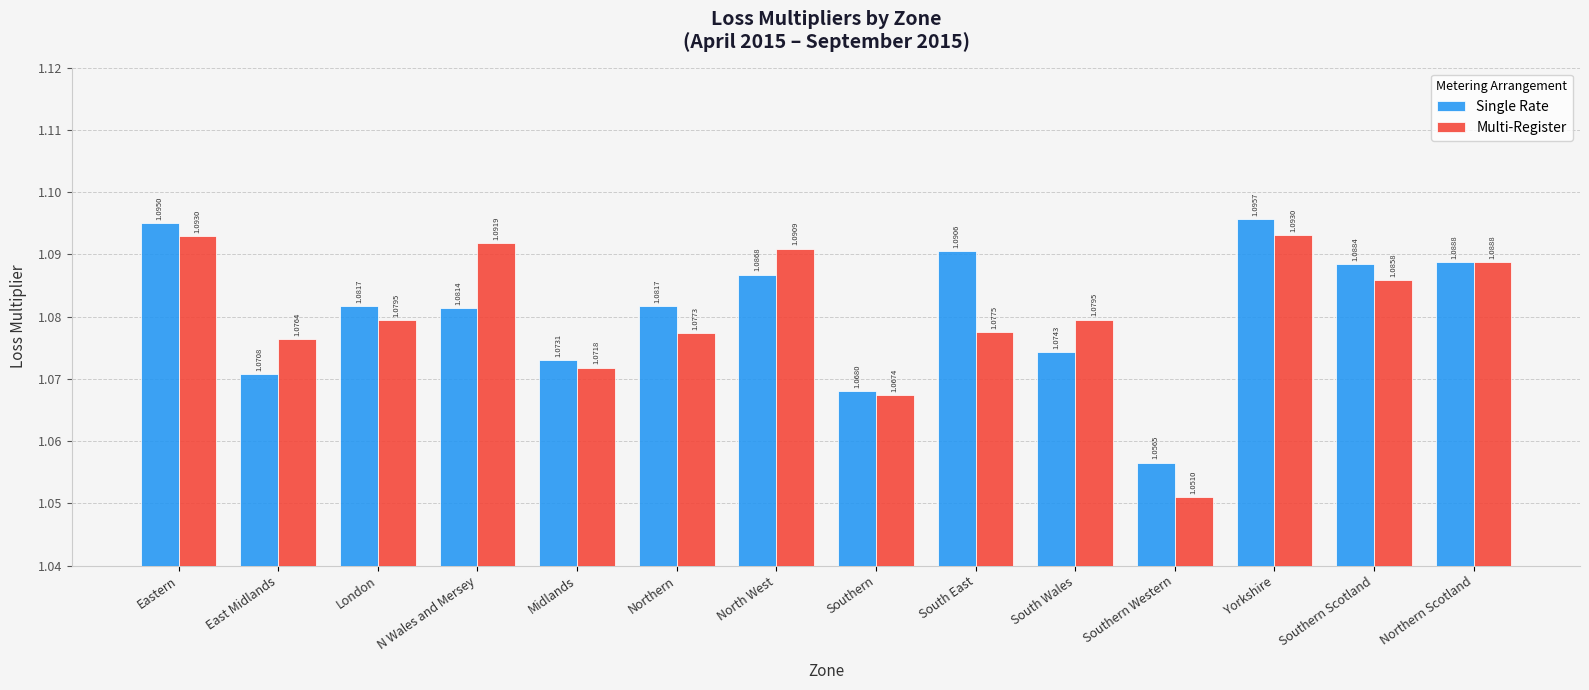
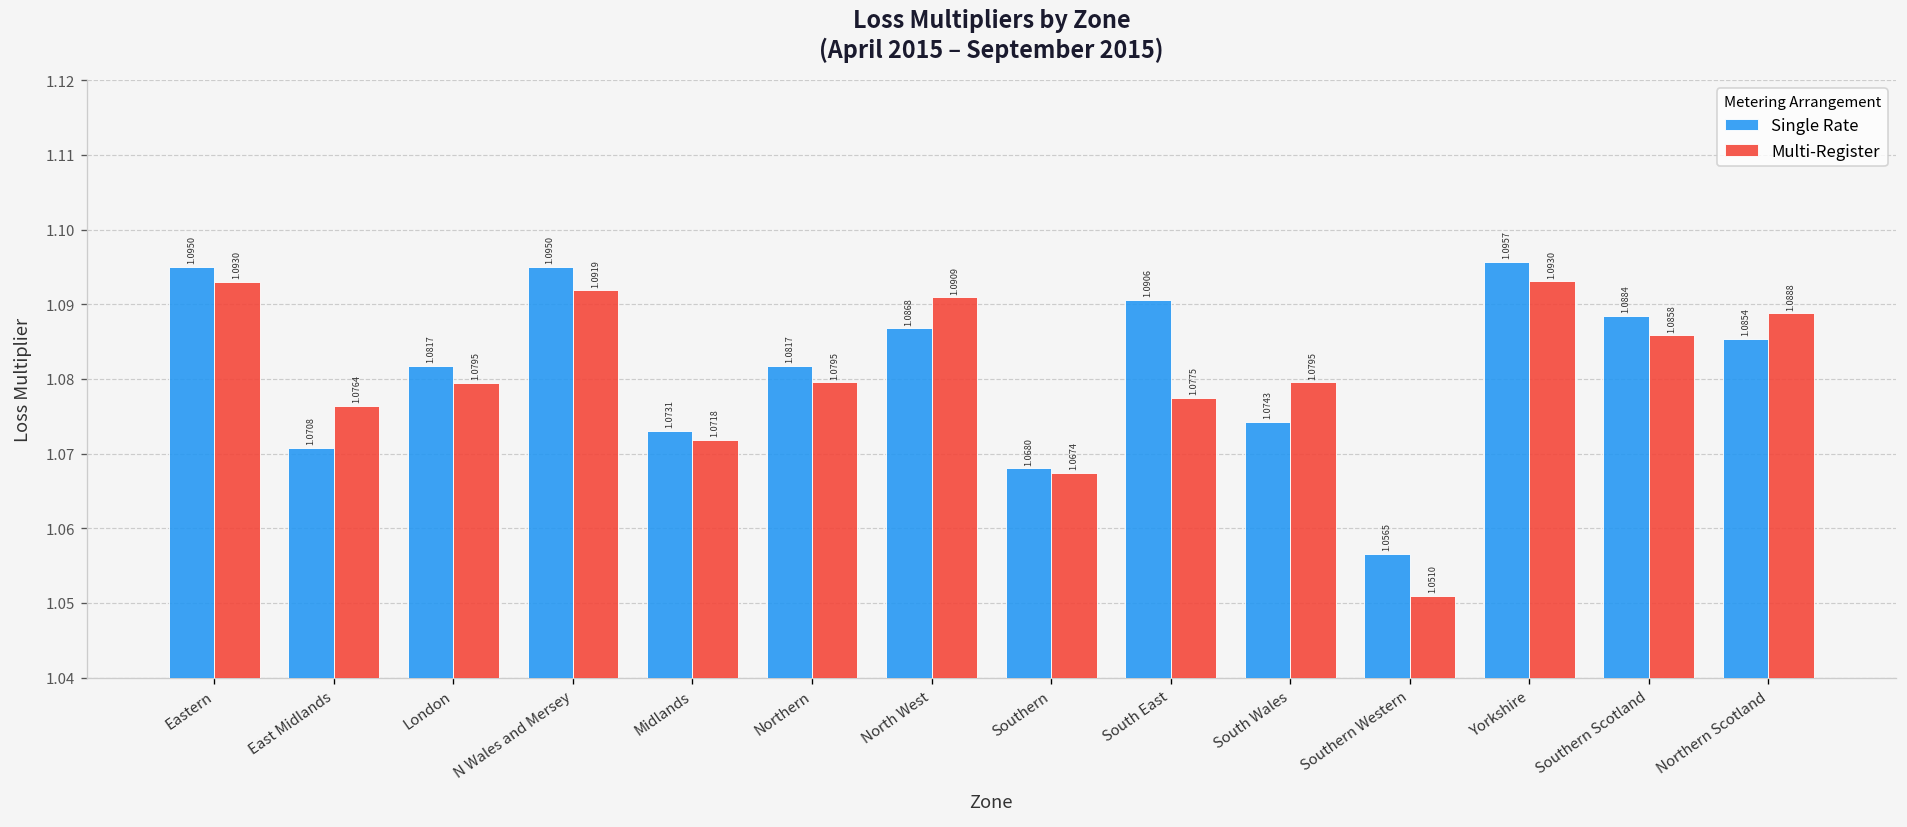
Single Rate, N Wales and Mersey: 1.0814 -> 1.0950
Multi-Register, Northern: 1.0773 -> 1.0795
Single Rate, Northern Scotland: 1.0888 -> 1.0854
